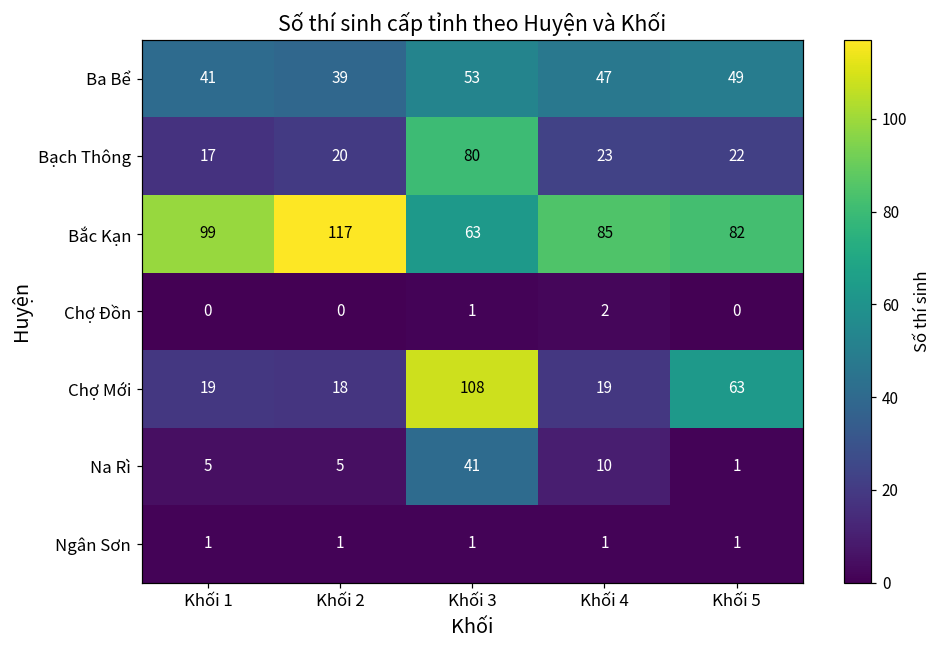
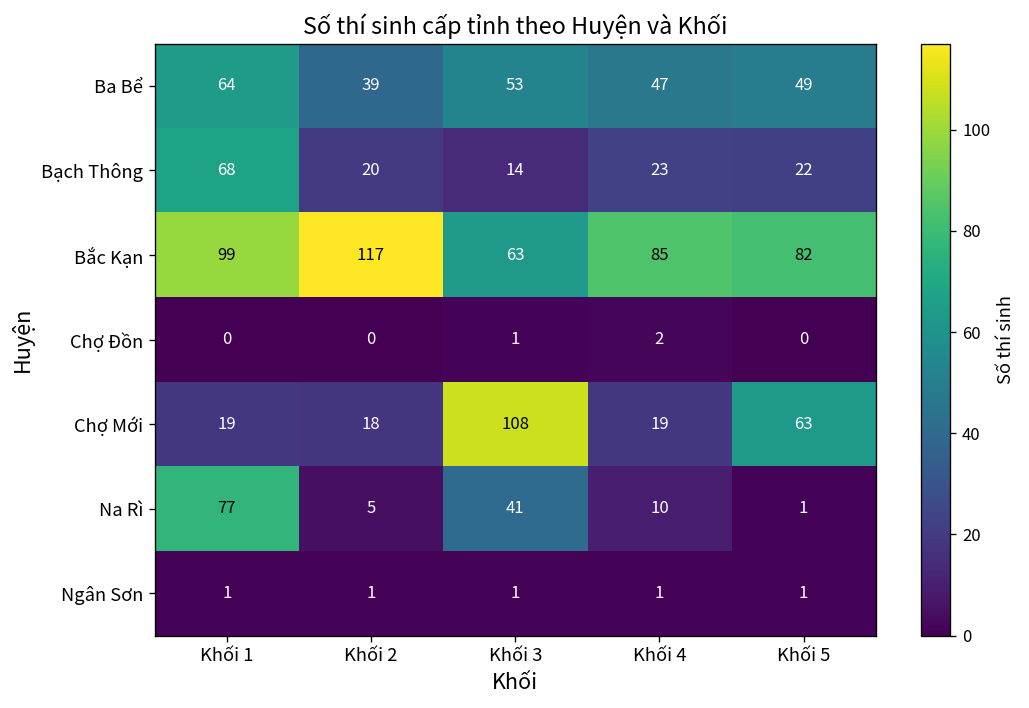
Ba Bể, Khối 1: 41 -> 64
Bạch Thông, Khối 1: 17 -> 68
Bạch Thông, Khối 3: 80 -> 14
Na Rì, Khối 1: 5 -> 77
